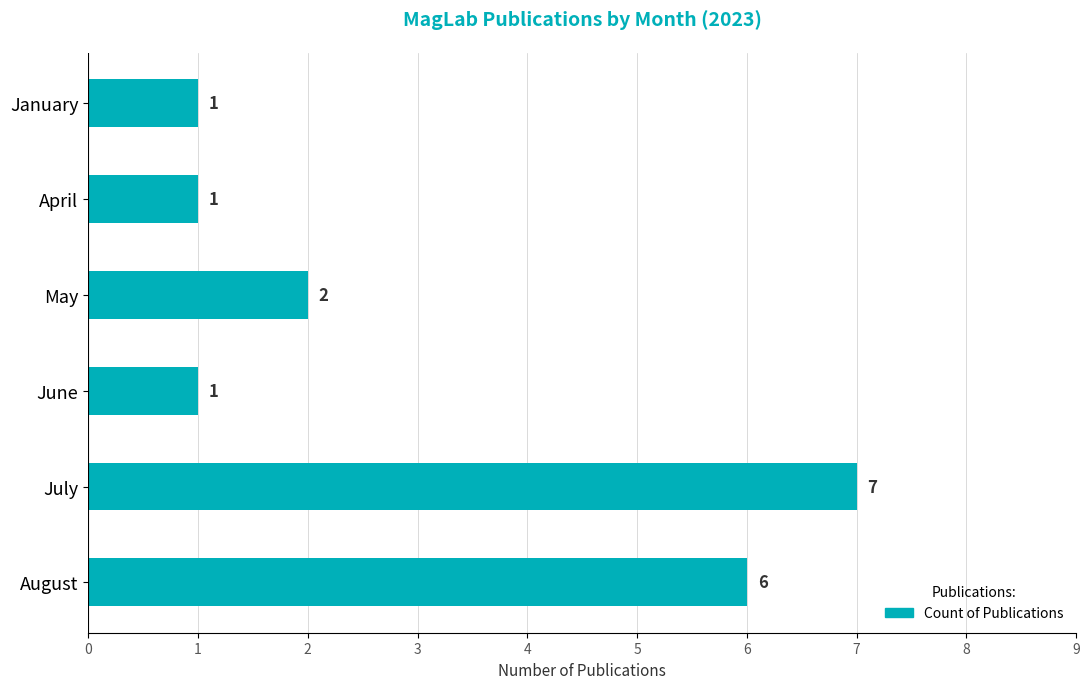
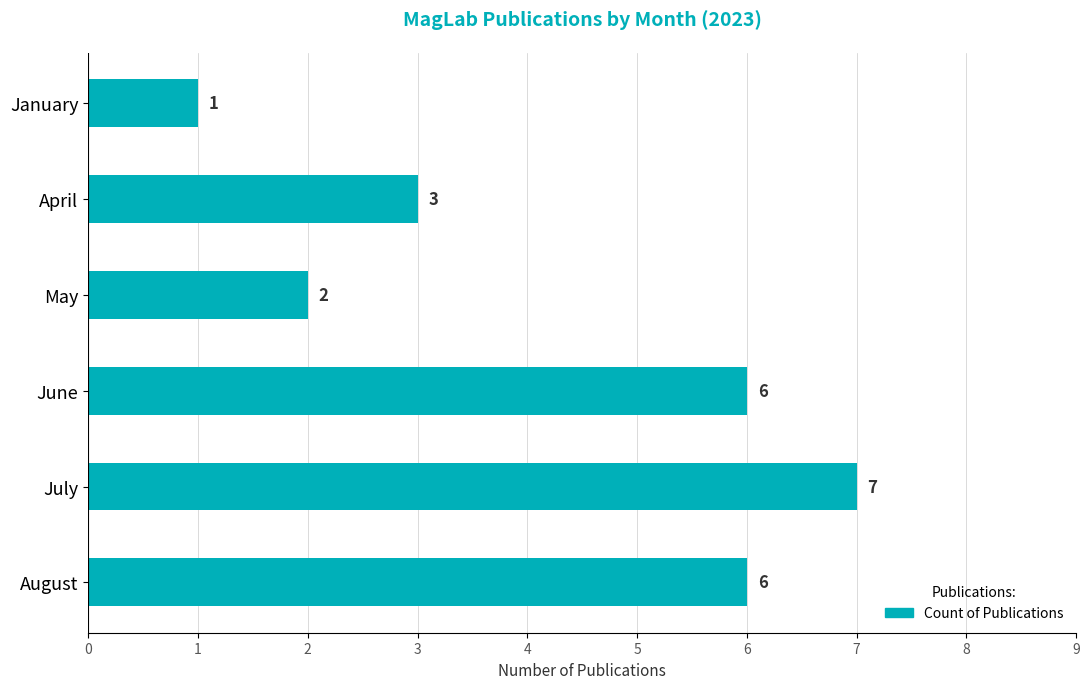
April: 1 -> 3
June: 1 -> 6
